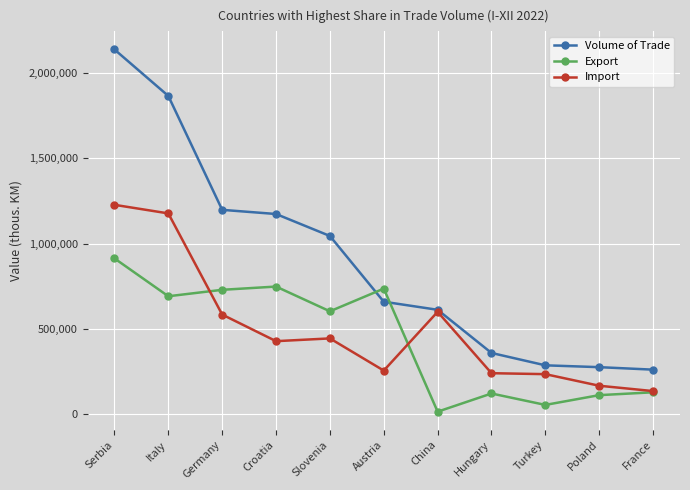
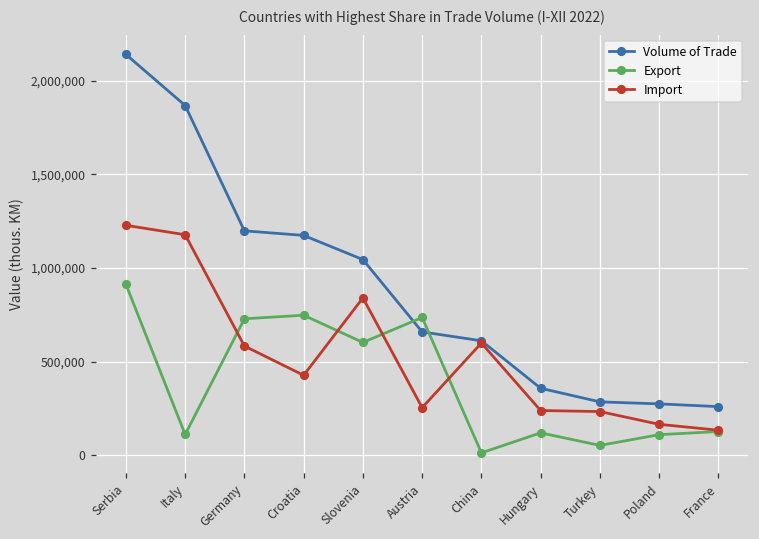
Export, Italy: 690,000 -> 110,000
Import, Slovenia: 440,000 -> 840,000
